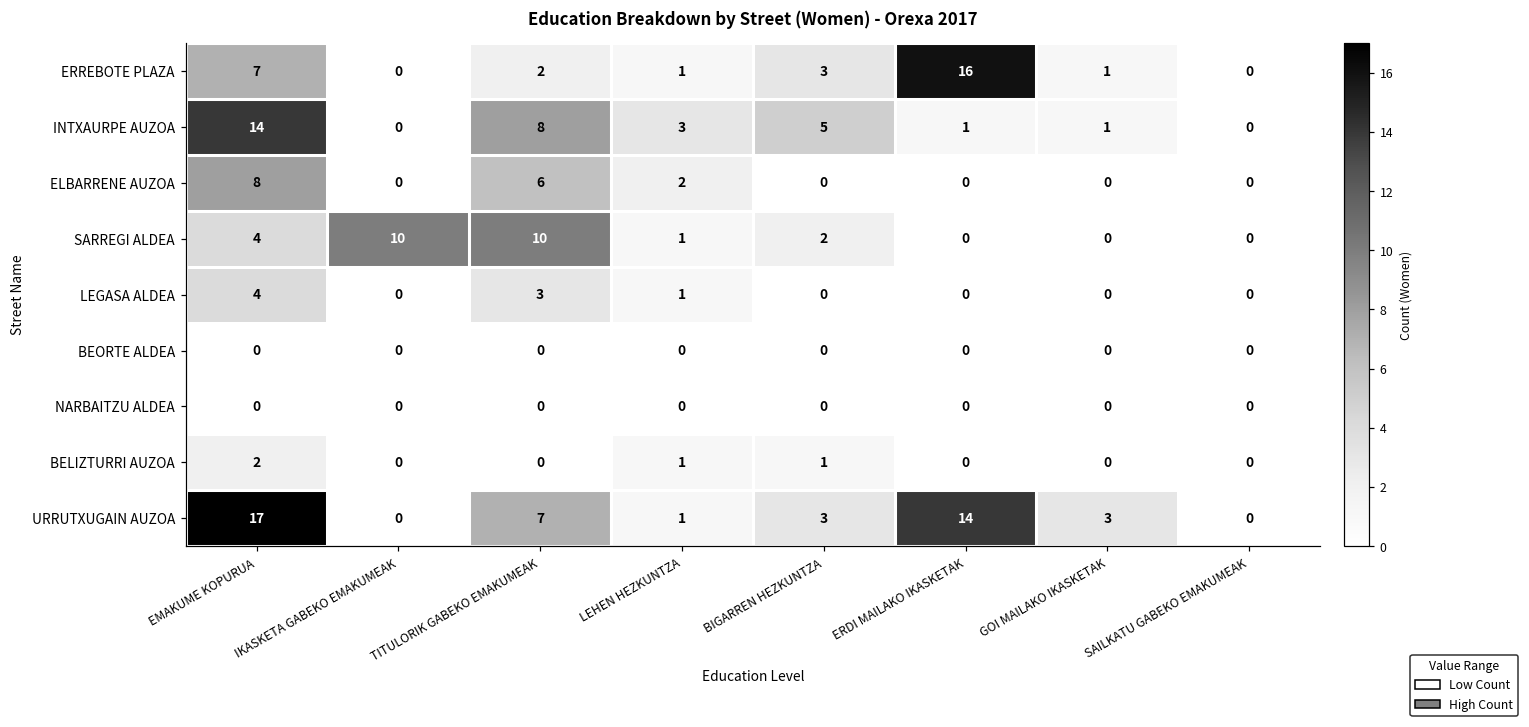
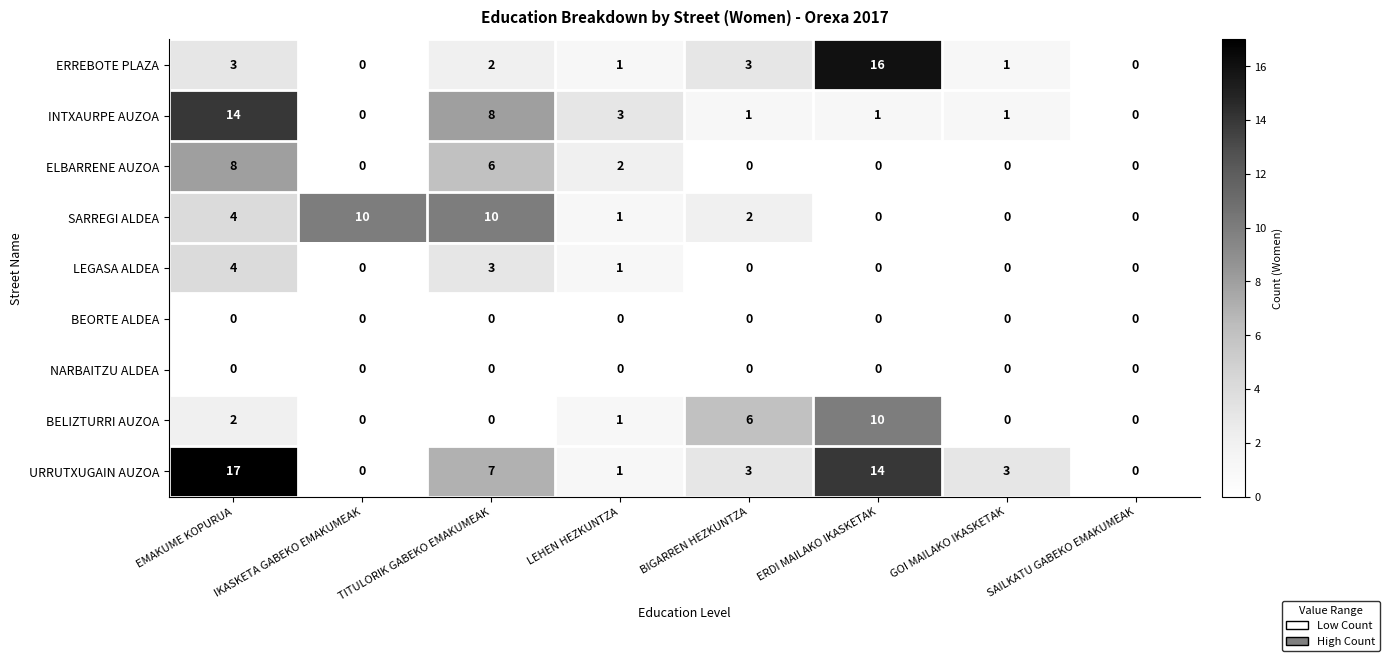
ERREBOTE PLAZA, EMAKUME KOPURUA: 7 -> 3
INTXAURPE AUZOA, BIGARREN HEZKUNTZA: 5 -> 1
BELIZTURRI AUZOA, BIGARREN HEZKUNTZA: 1 -> 6
BELIZTURRI AUZOA, ERDI MAILAKO IKASKETAK: 0 -> 10
